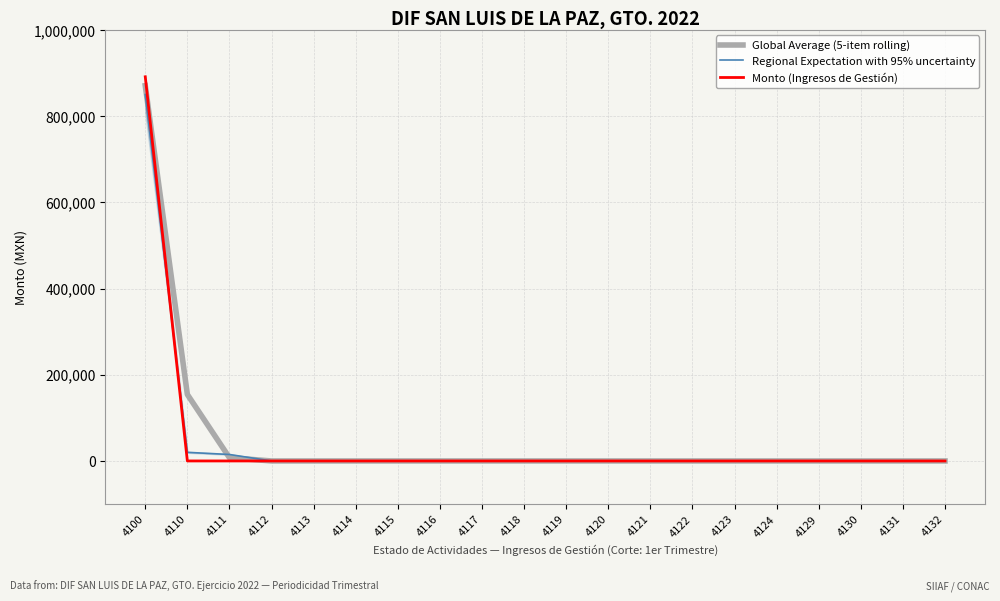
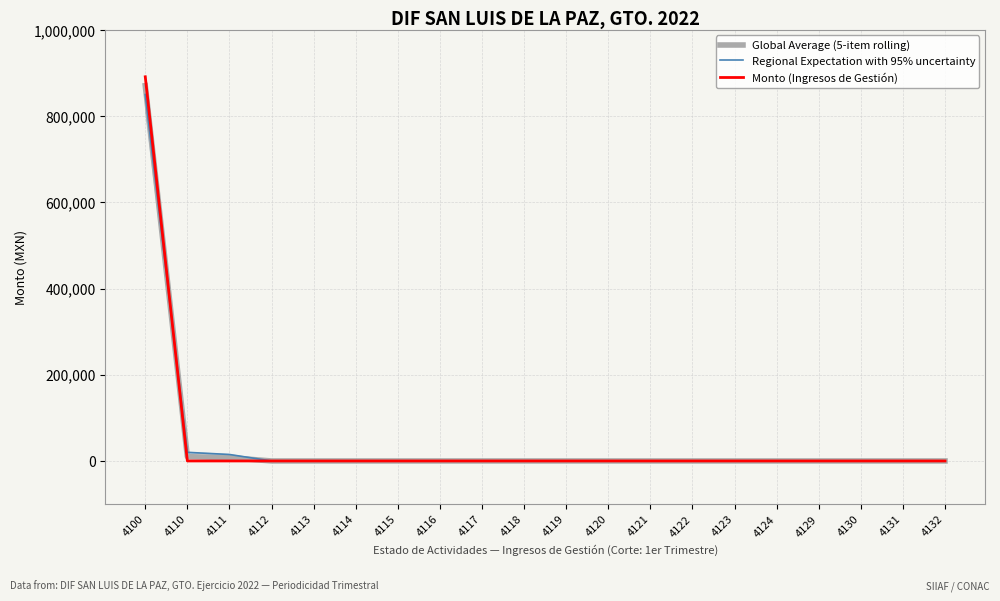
Global Average (5-item rolling), 4110: 150,000 -> 10,000
